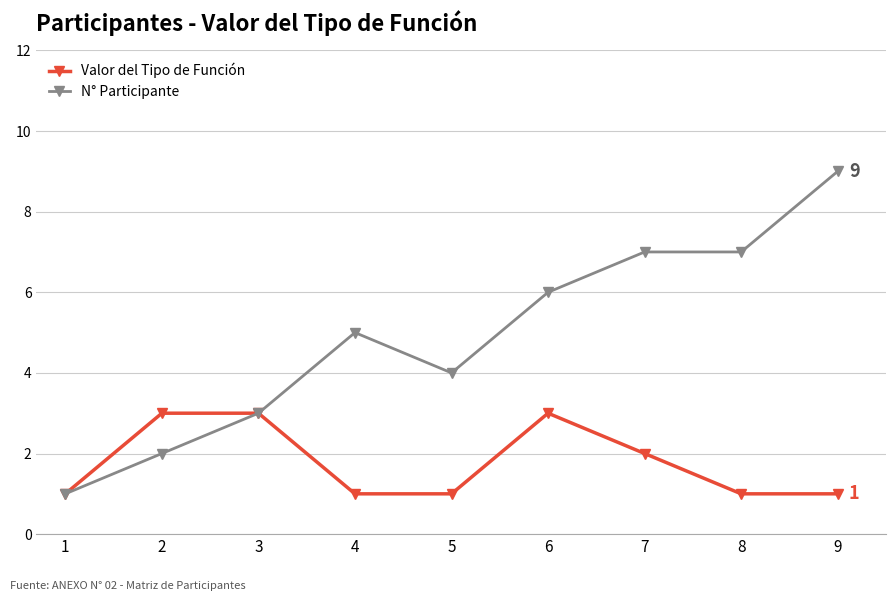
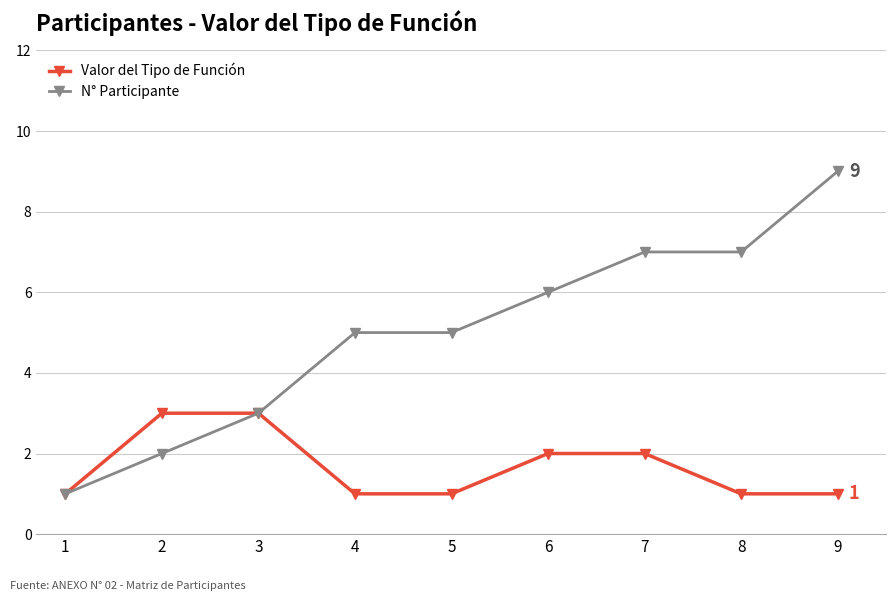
N° Participante, 5: 4 -> 5
Valor del Tipo de Función, 6: 3 -> 2
